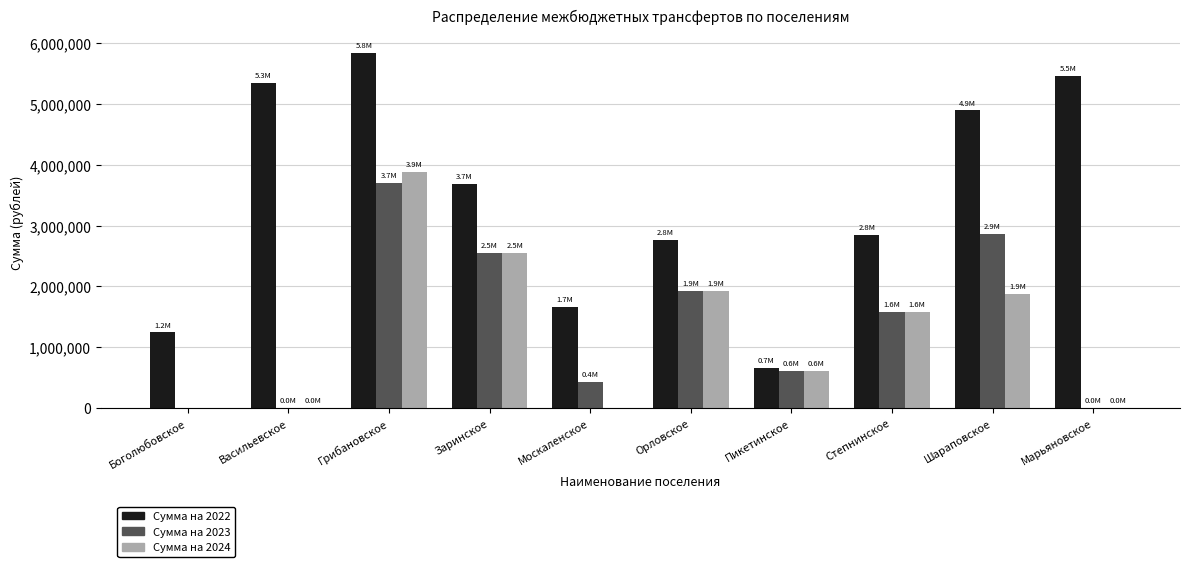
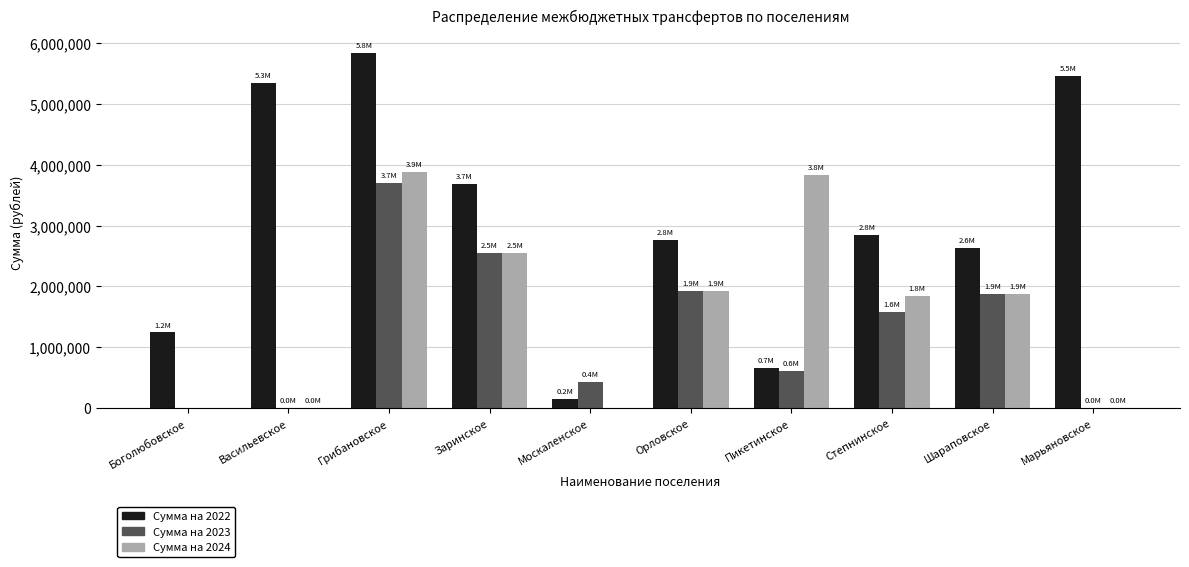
Сумма на 2022, Москаленское: 1.7M -> 0.2M
Сумма на 2024, Пикетинское: 0.6M -> 3.8M
Сумма на 2024, Степнинское: 1.6M -> 1.8M
Сумма на 2022, Шараповское: 4.9M -> 2.6M
Сумма на 2023, Шараповское: 2.9M -> 1.9M
